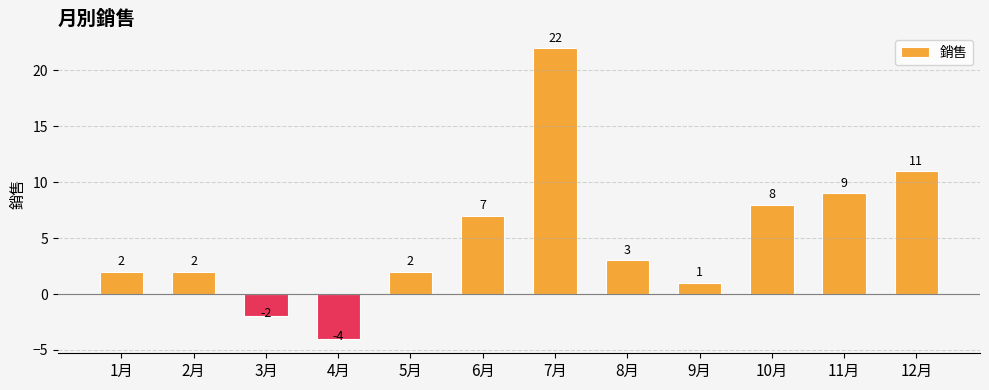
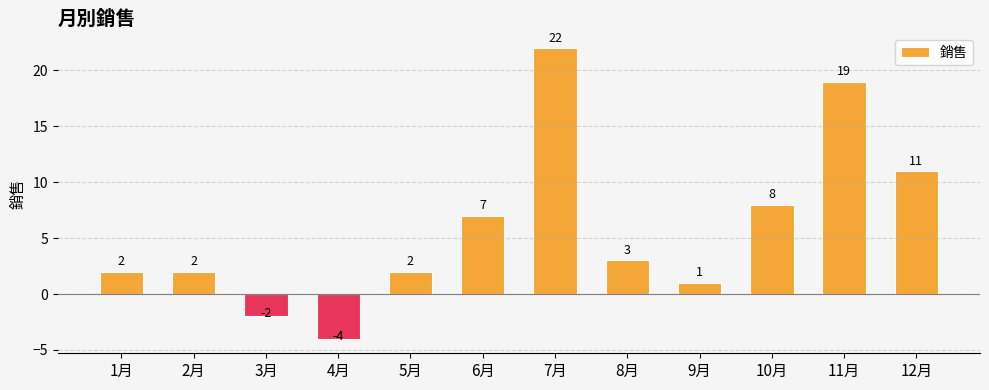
11月: 9 -> 19
